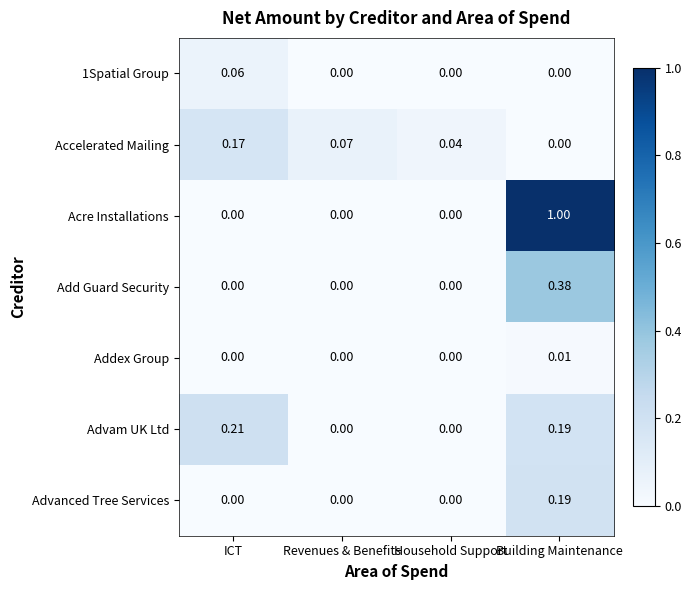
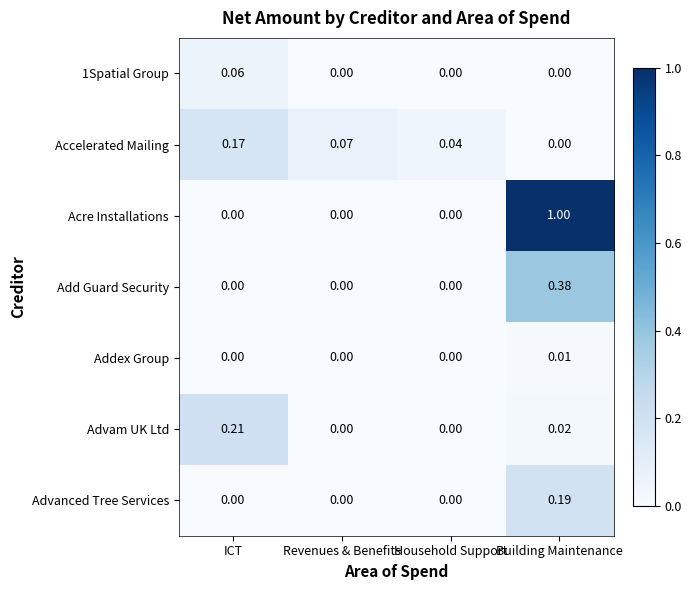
Advam UK Ltd, Building Maintenance: 0.19 -> 0.02
